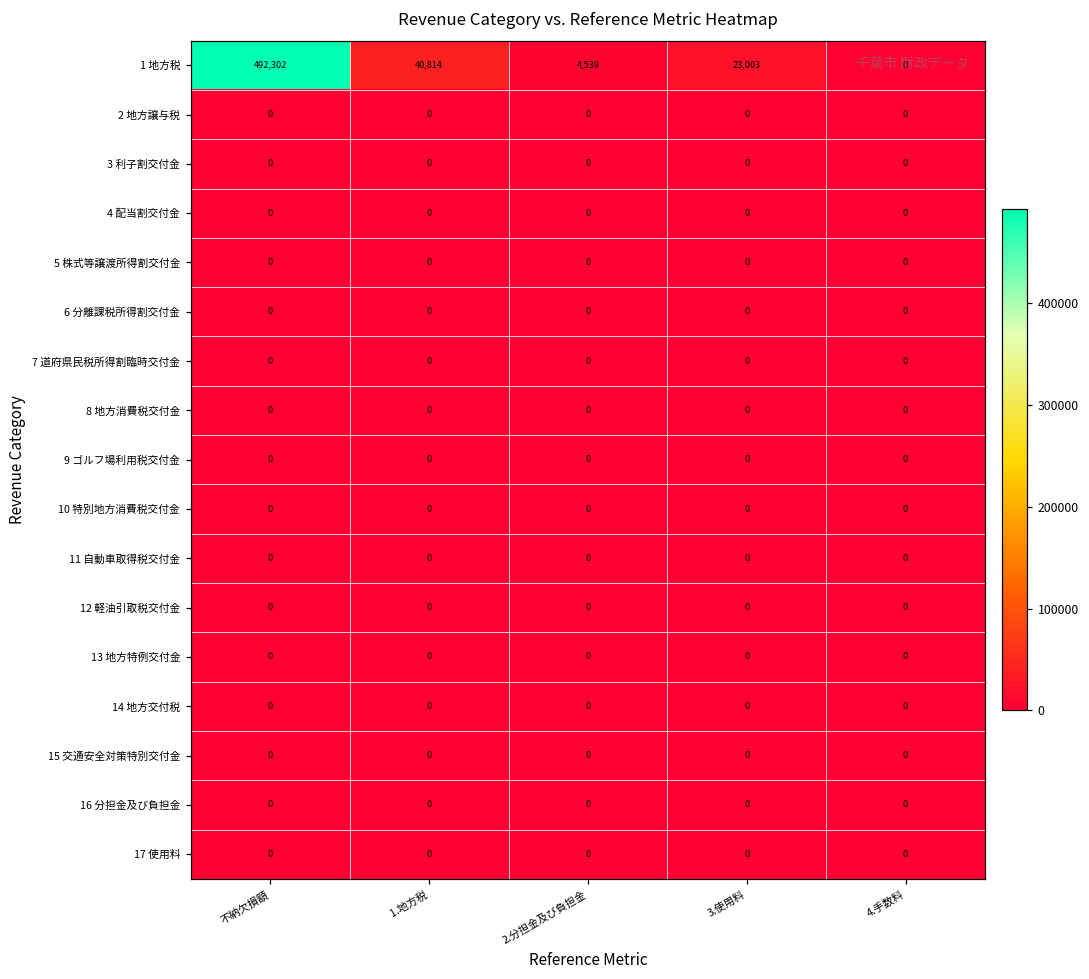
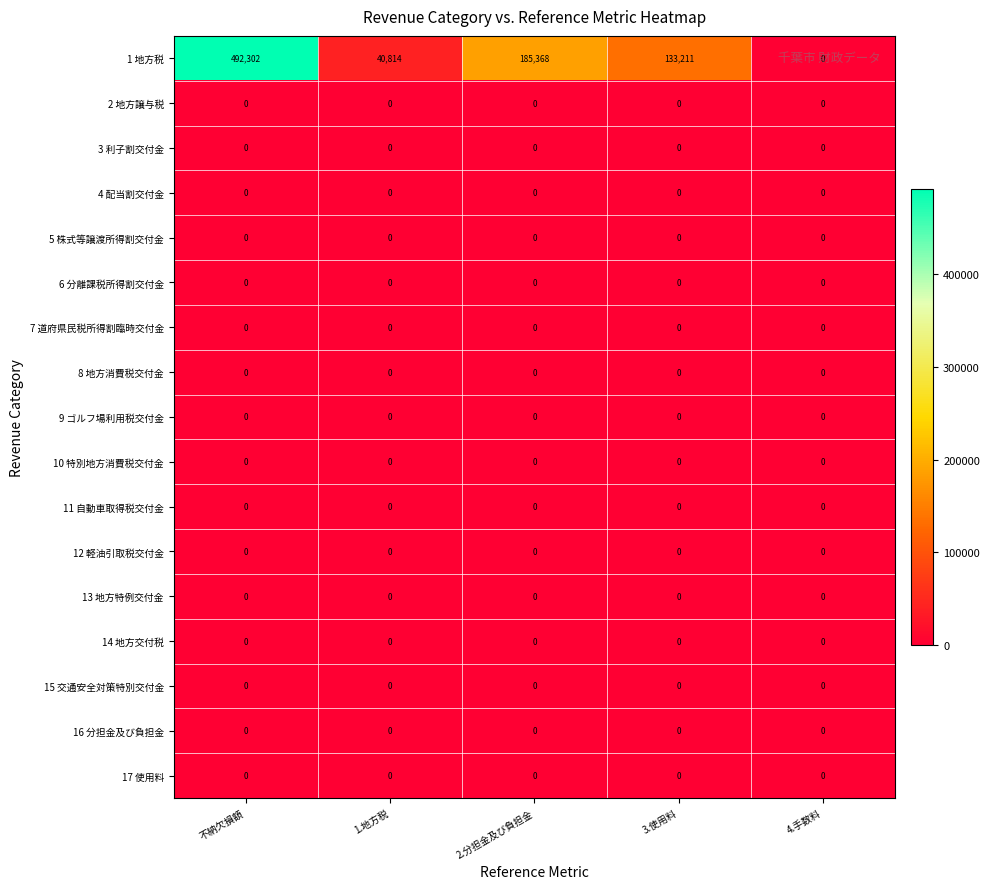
1 地方税, 2.分担金及び負担金: 4,539 -> 185,368
1 地方税, 3.使用料: 23,003 -> 133,211
